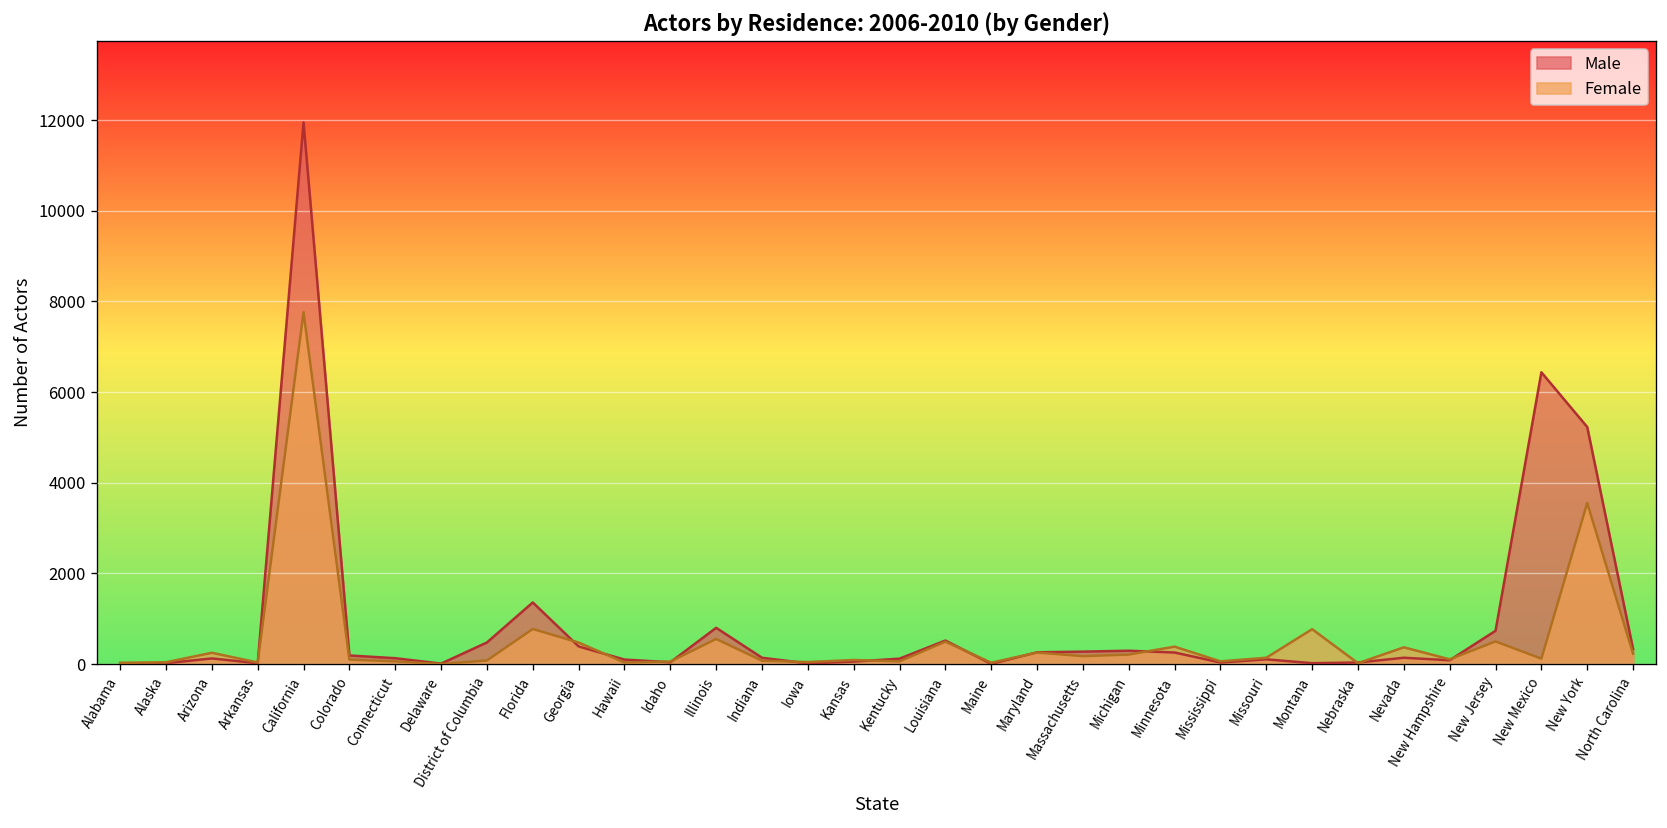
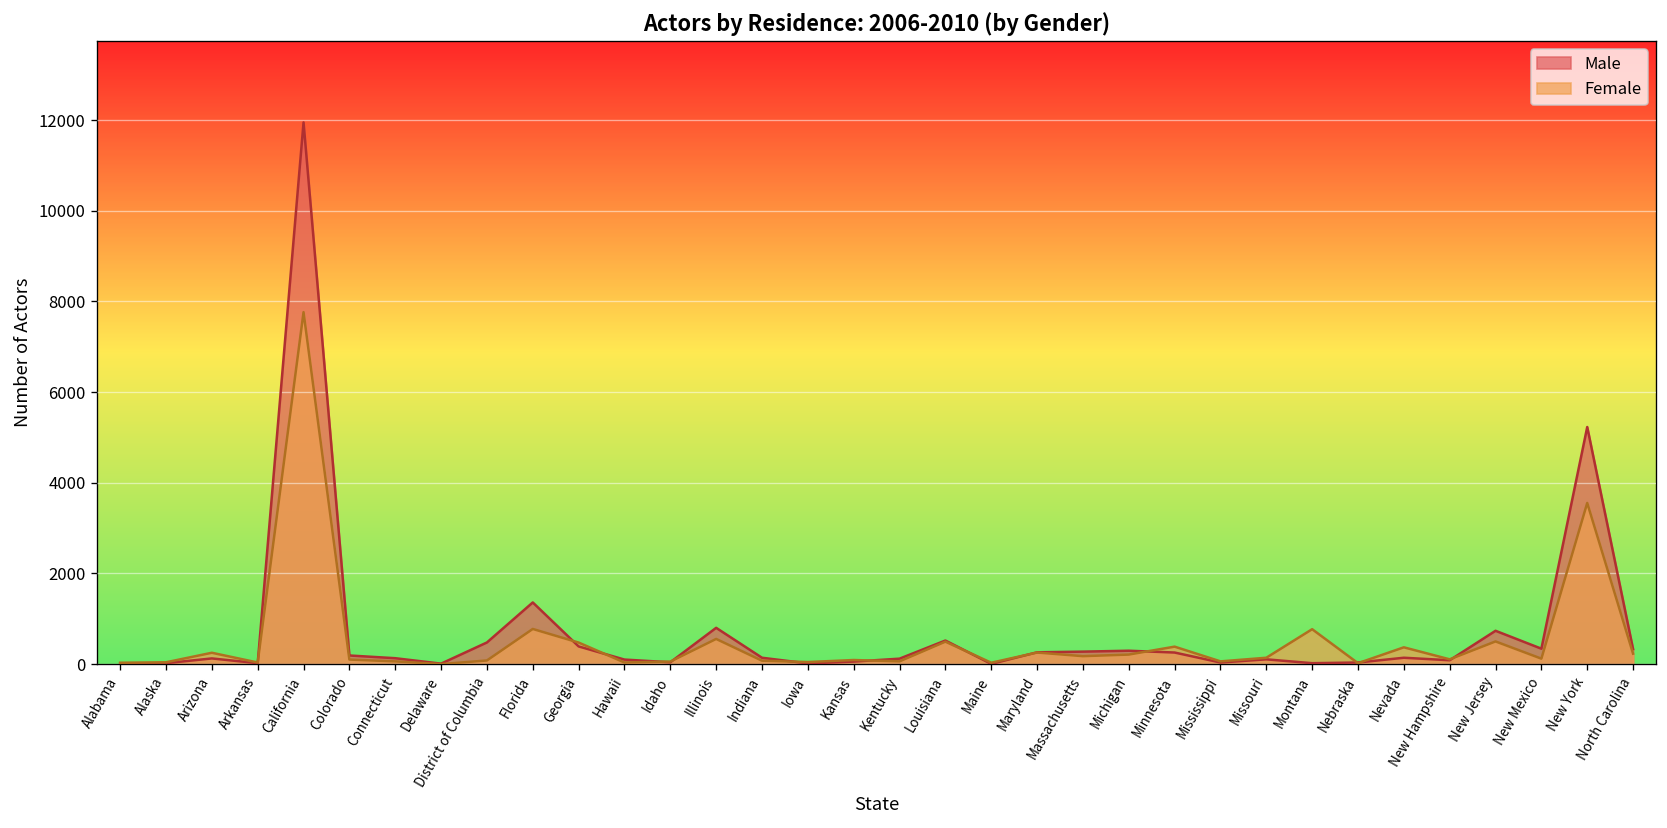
Male, New Mexico: 6400 -> 300
